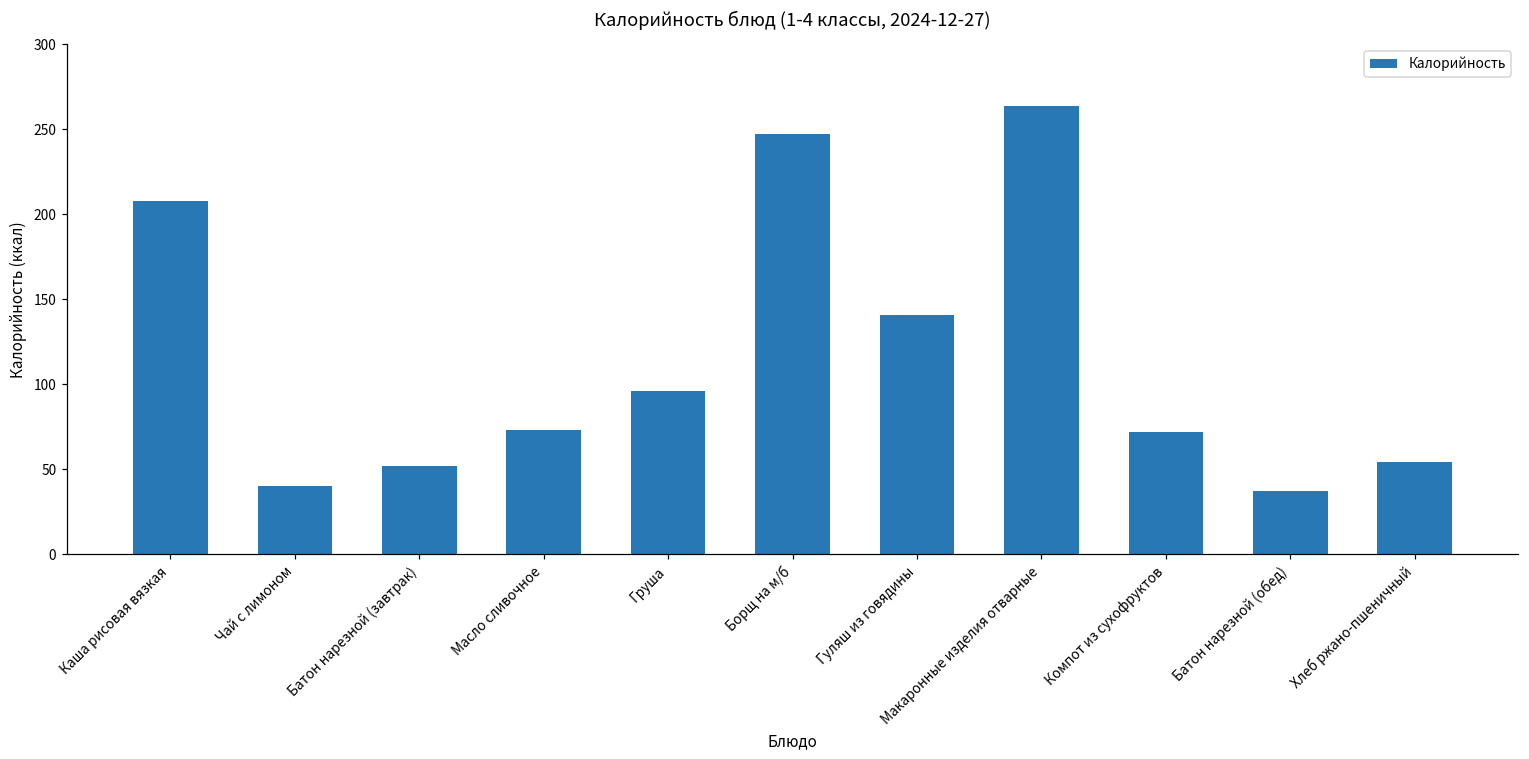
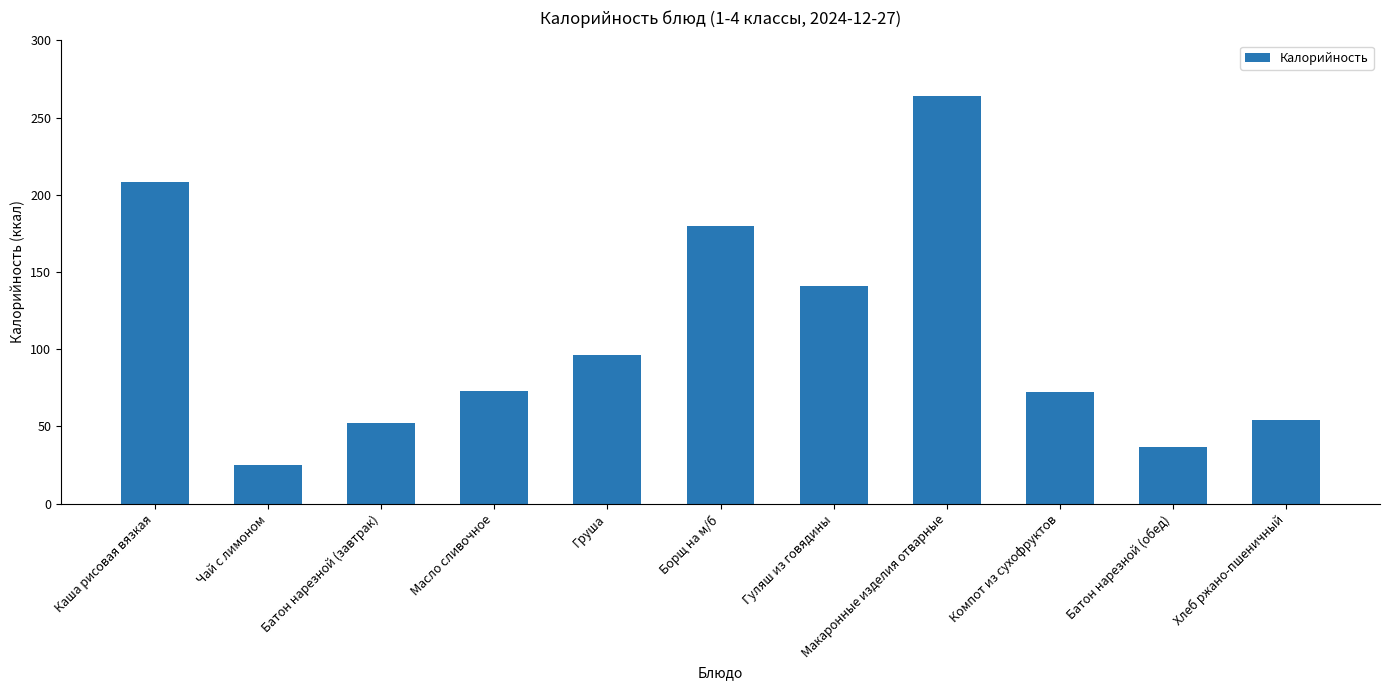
Чай с лимоном: 40 -> 25
Борщ на м/б: 247 -> 180
